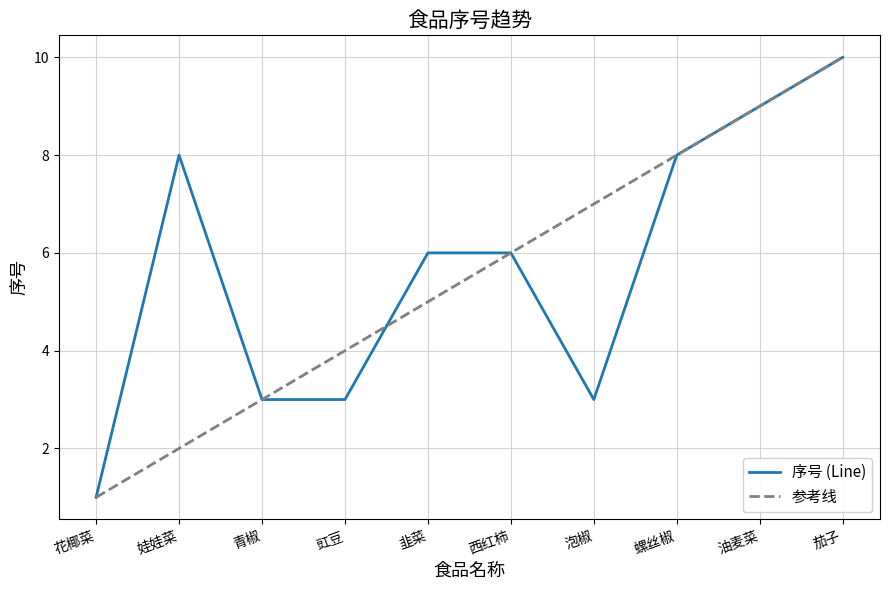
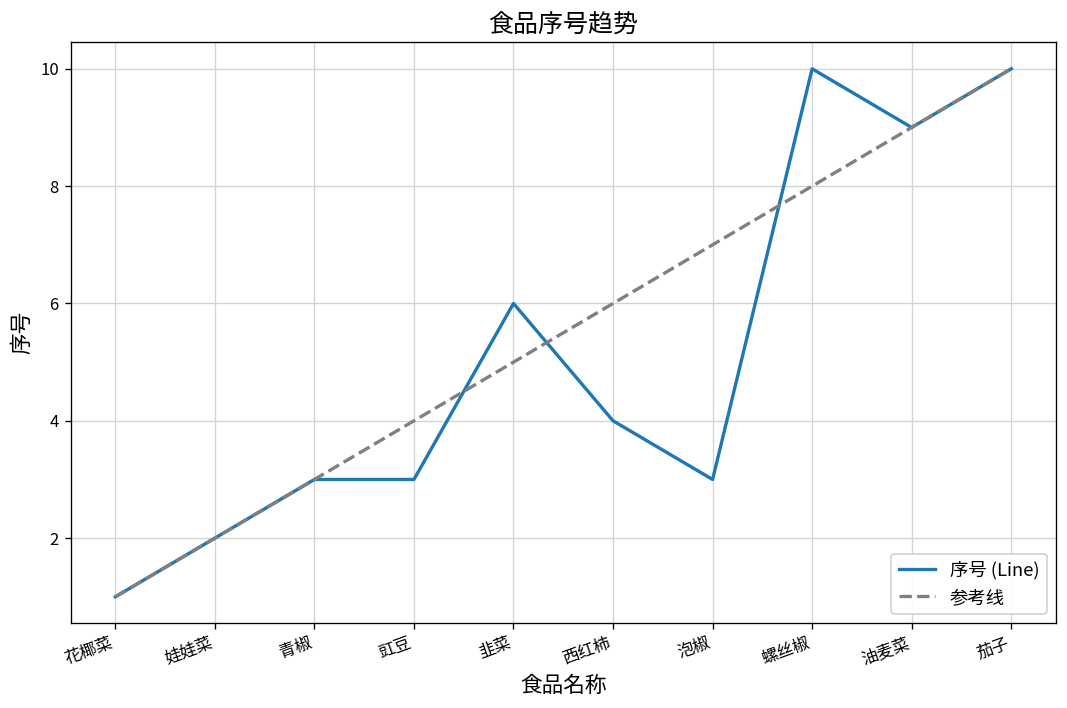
序号 (Line), 娃娃菜: 8 -> 2
序号 (Line), 西红柿: 6 -> 4
序号 (Line), 螺丝椒: 8 -> 10
